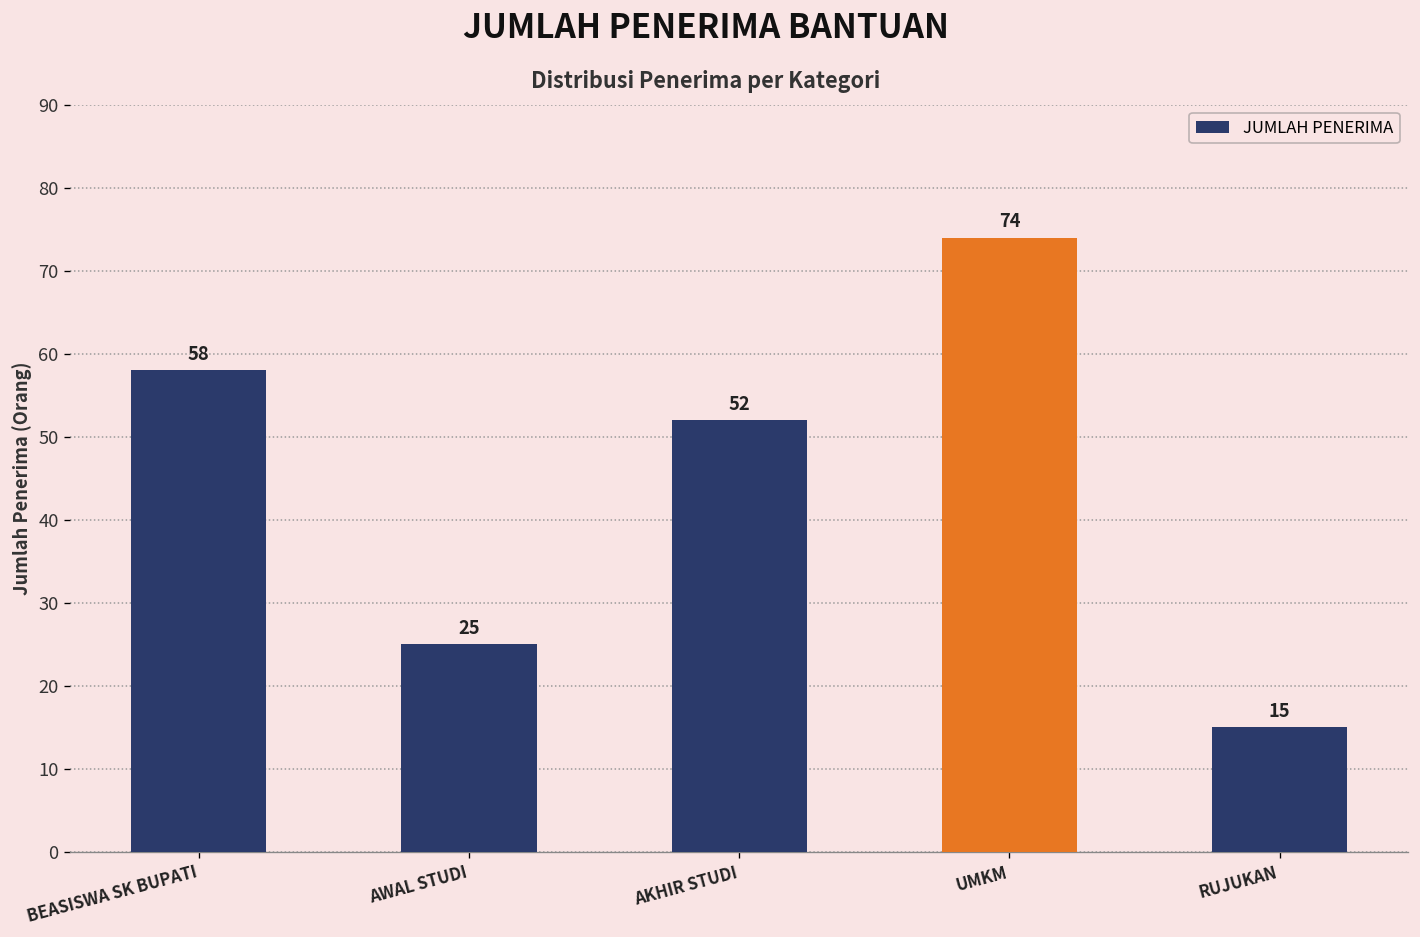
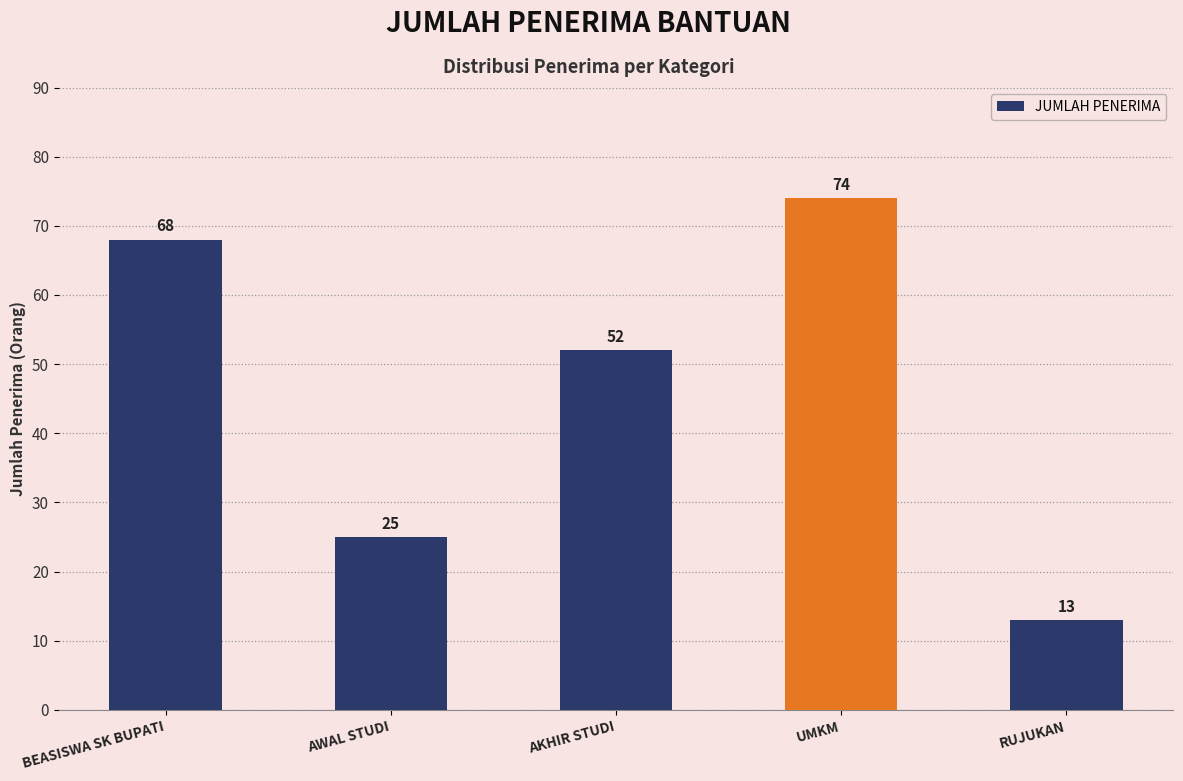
BEASISWA SK BUPATI: 58 -> 68
RUJUKAN: 15 -> 13
